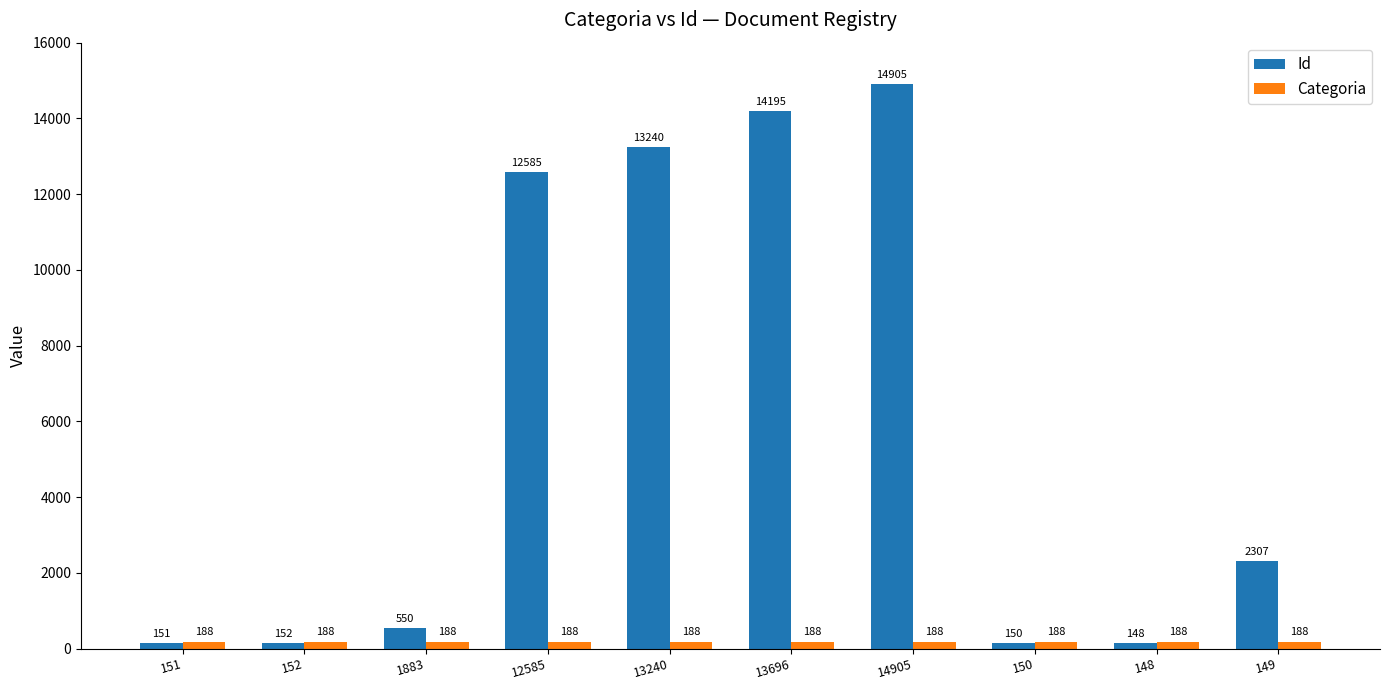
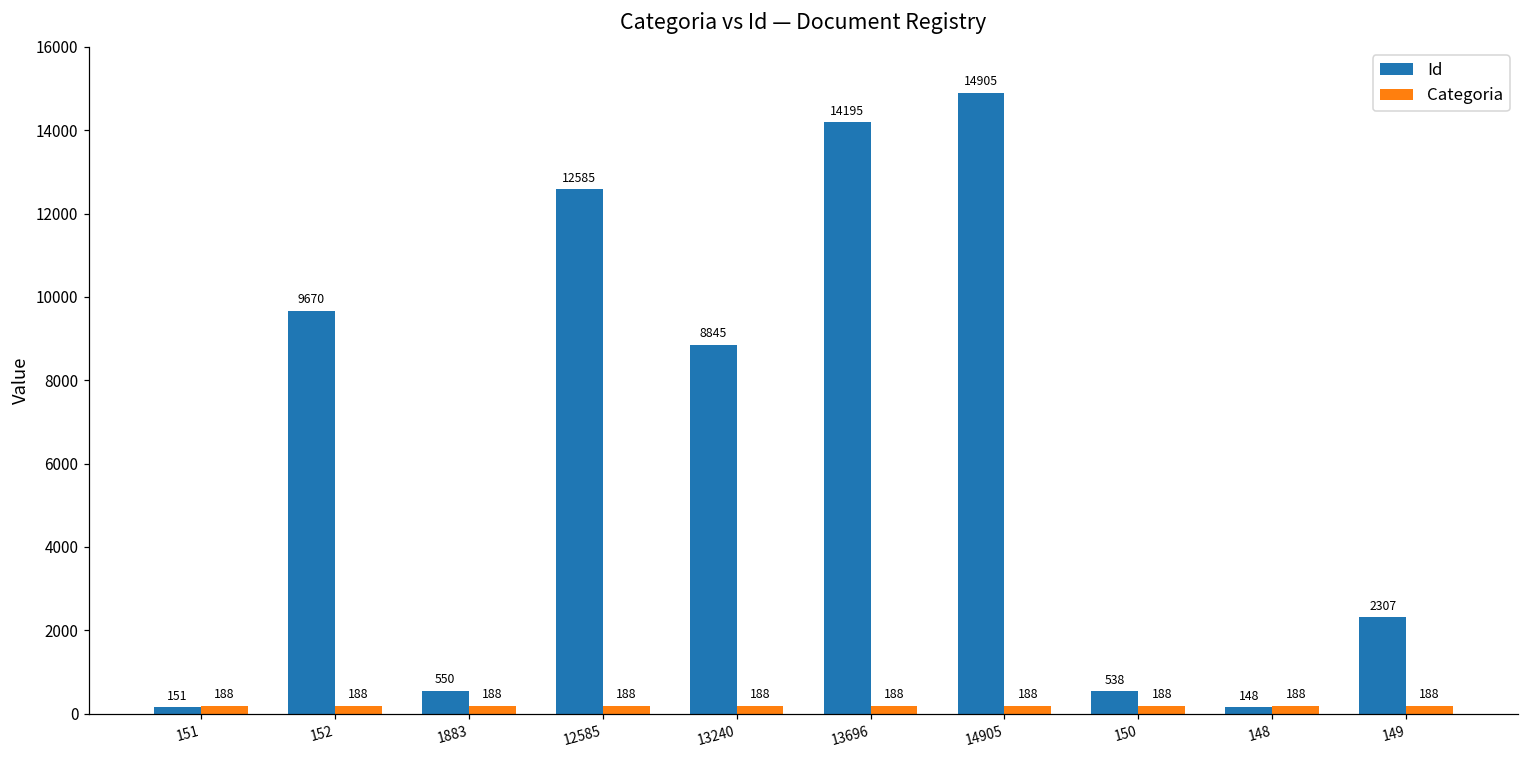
Id, 152: 152 -> 9670
Id, 13240: 13240 -> 8845
Id, 150: 150 -> 538
